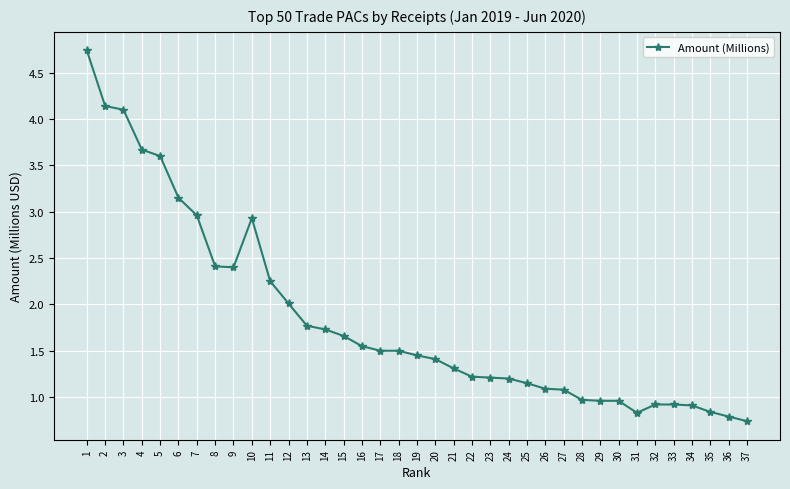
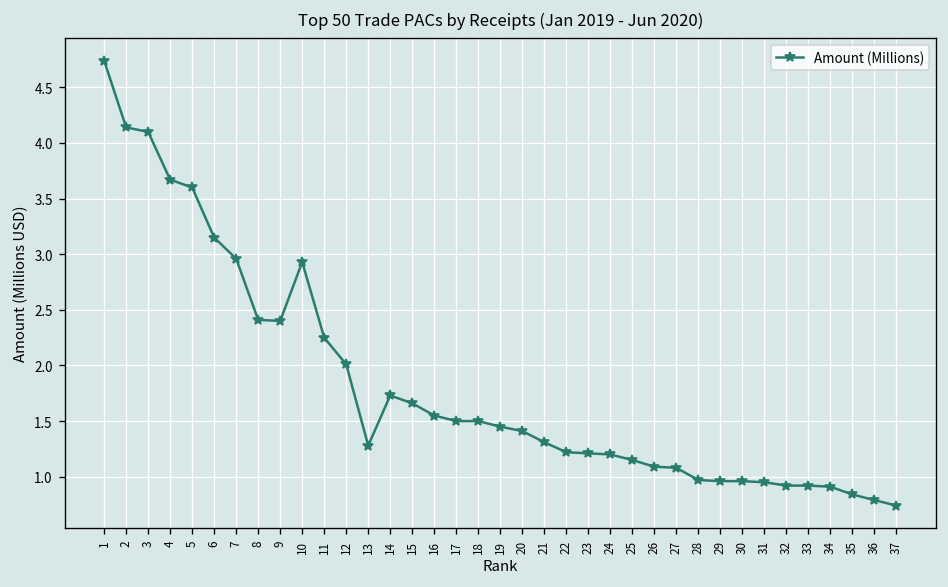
13: 1.8 -> 1.3
31: 0.8 -> 1.0
